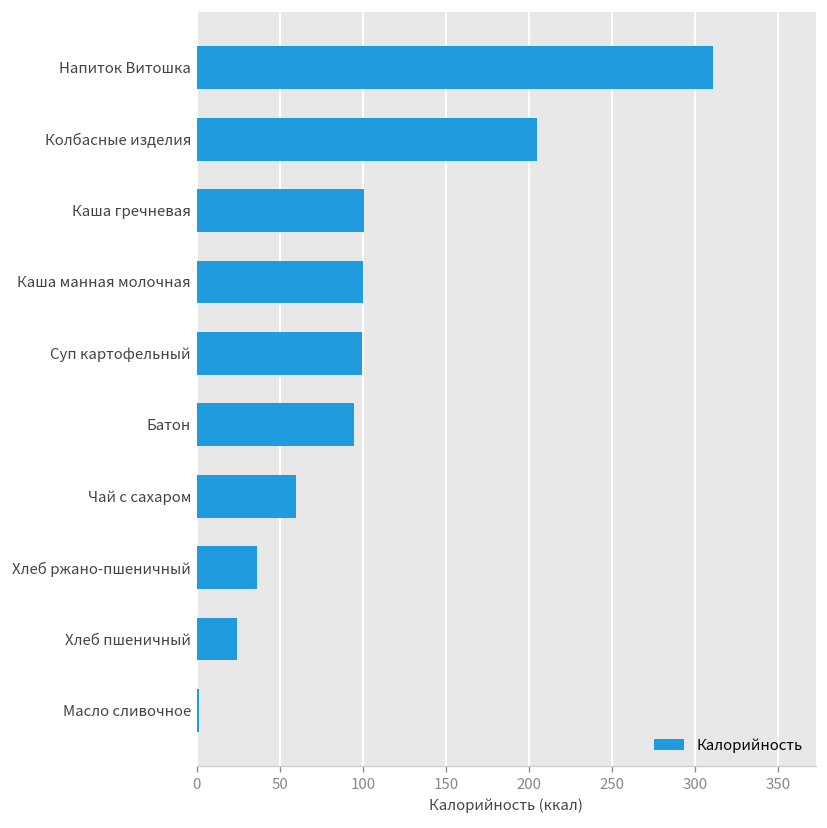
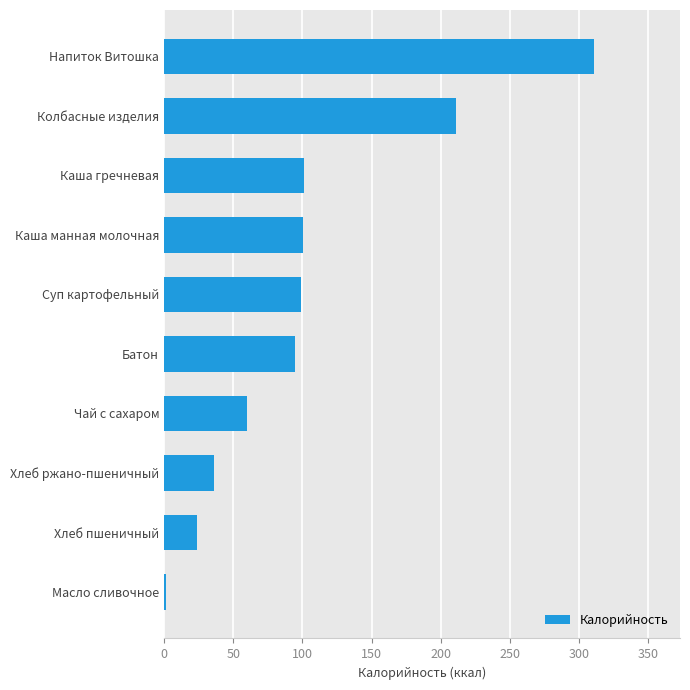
Колбасные изделия: 205 -> 211
